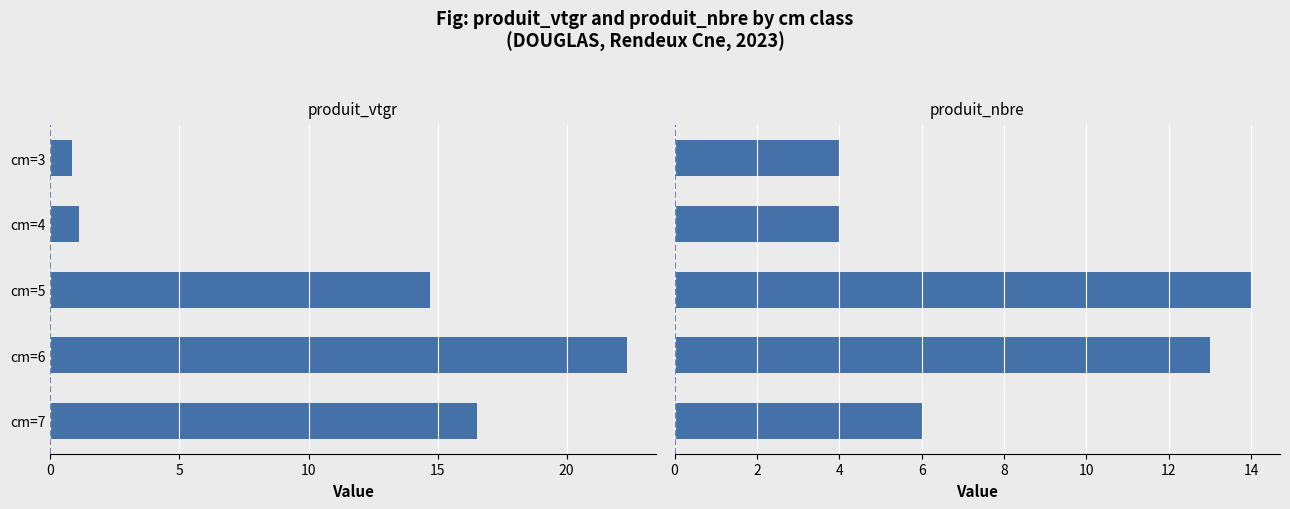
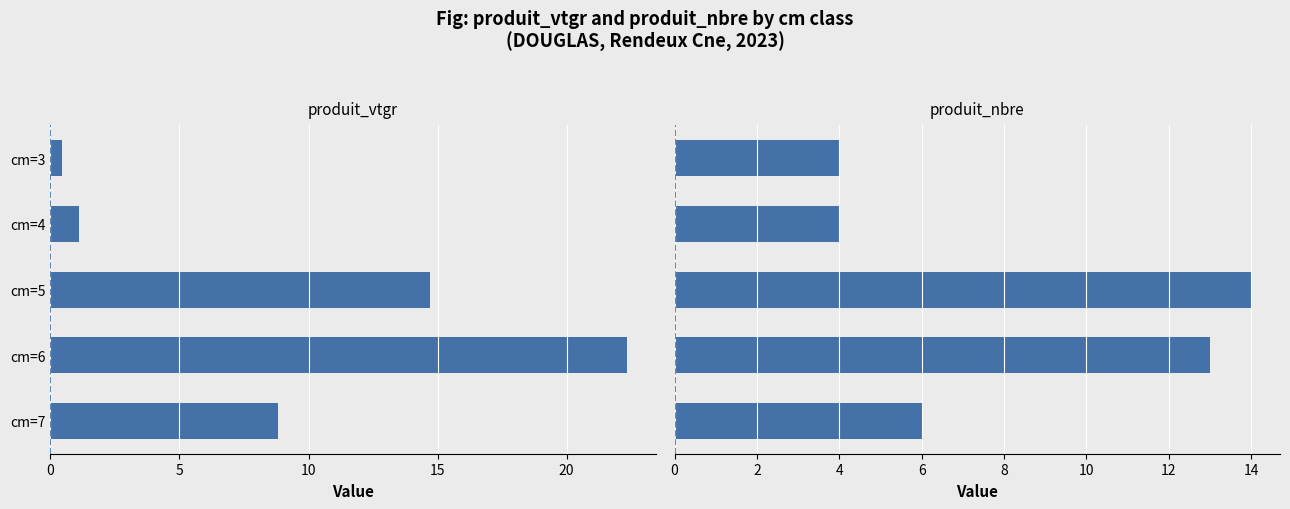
produit_vtgr, cm=3: 0.8 -> 0.4
produit_vtgr, cm=7: 16.5 -> 8.8
